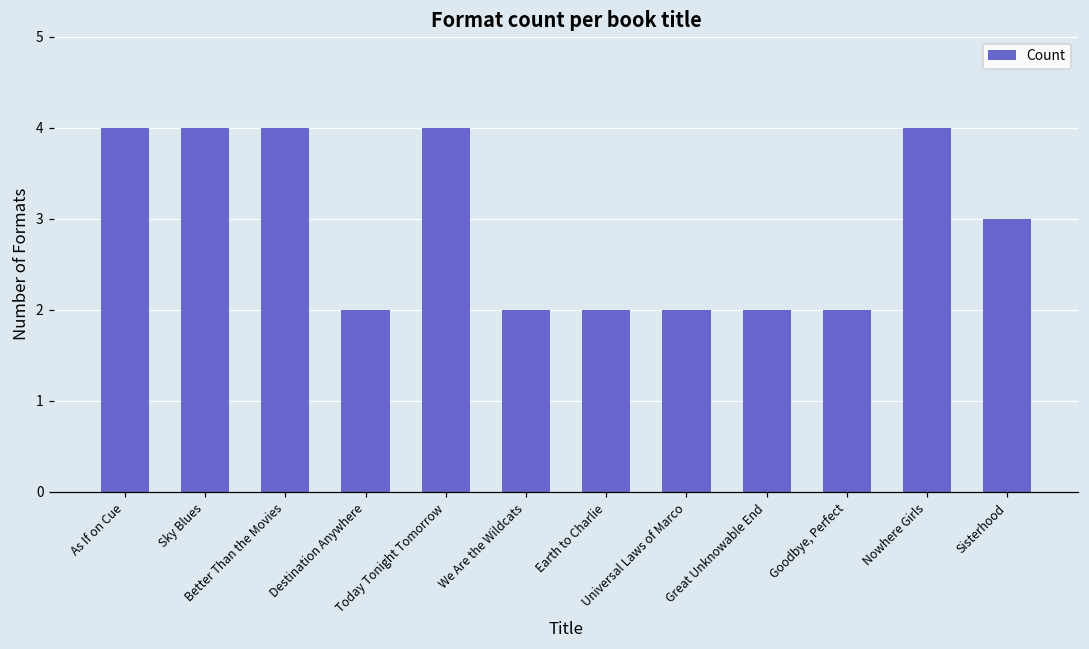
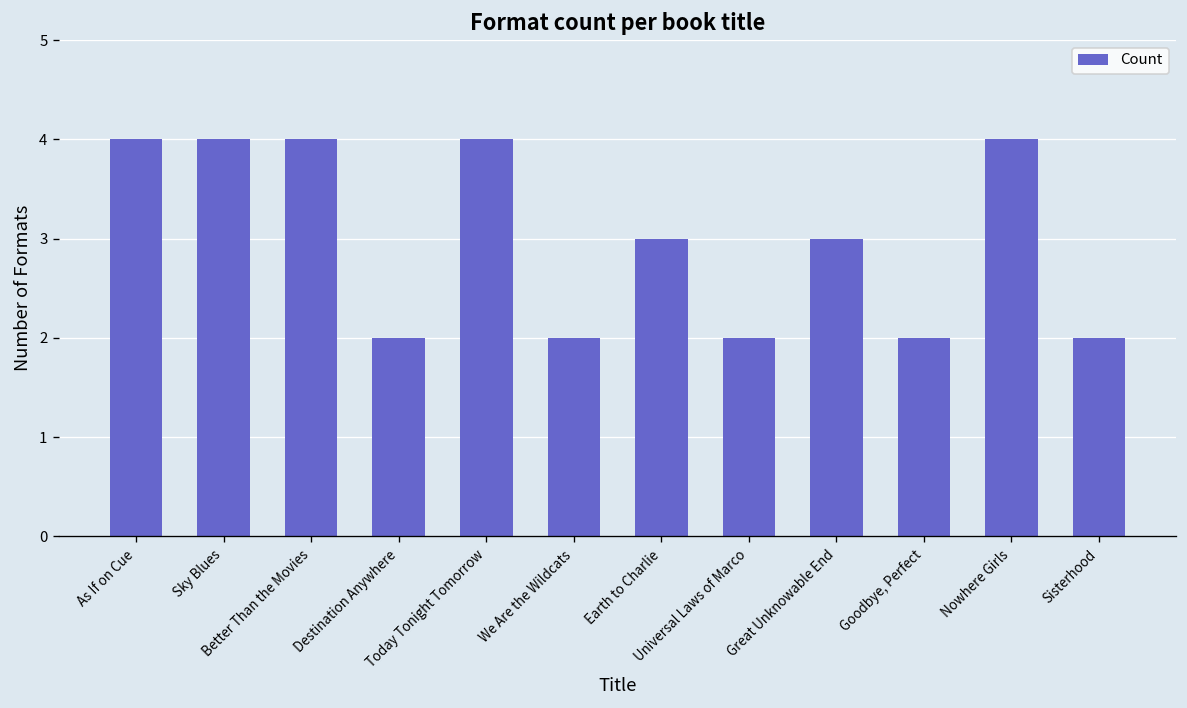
Earth to Charlie: 2 -> 3
Great Unknowable End: 2 -> 3
Sisterhood: 3 -> 2
